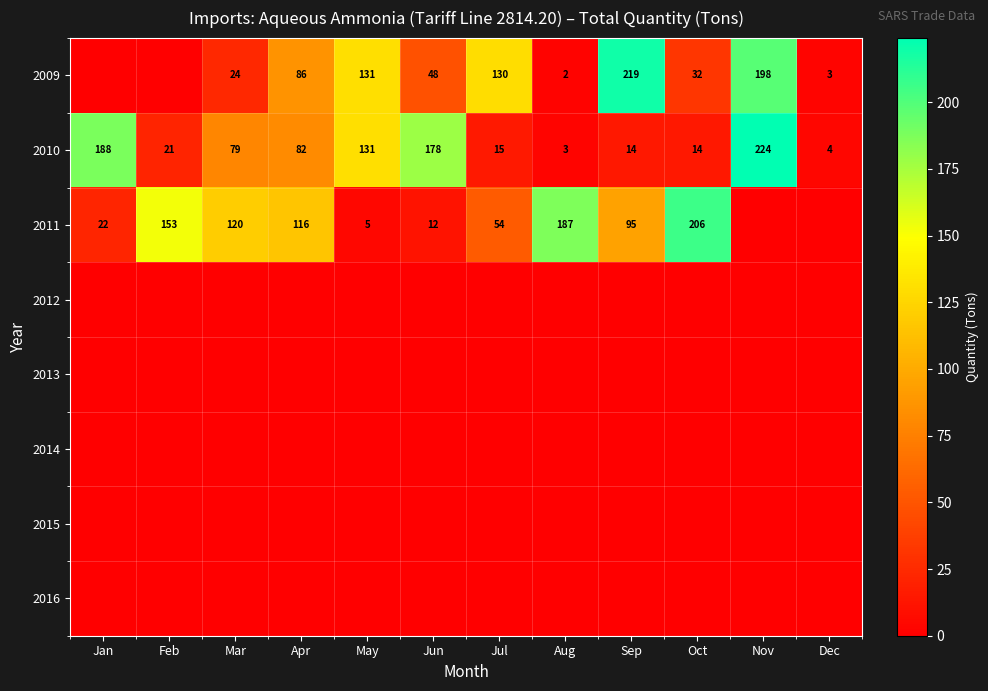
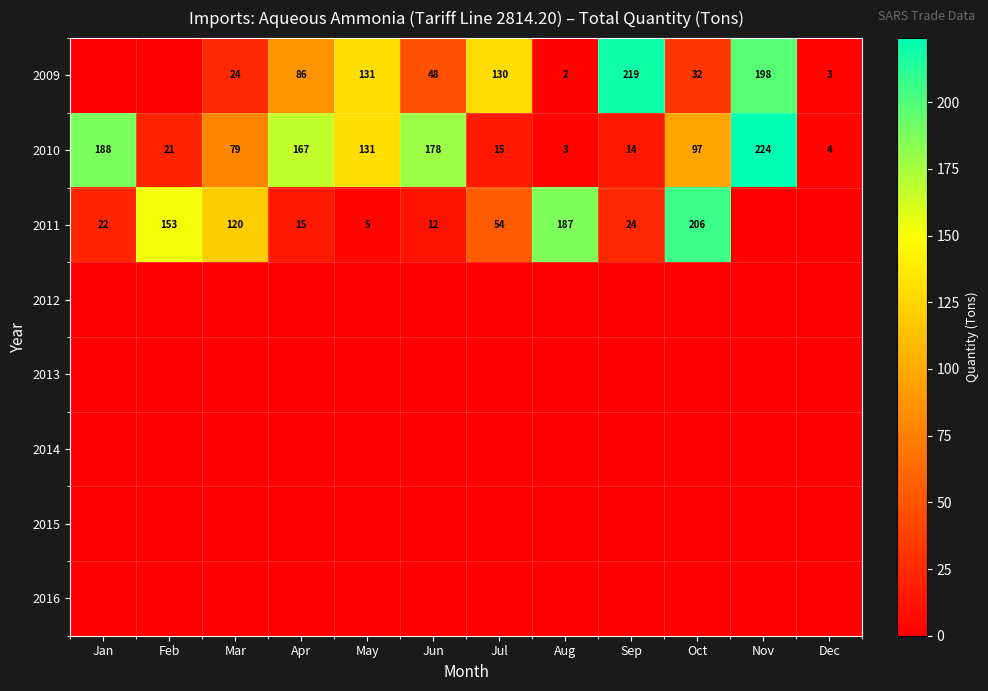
2010, Apr: 82 -> 167
2010, Oct: 14 -> 97
2011, Apr: 116 -> 15
2011, Sep: 95 -> 24
